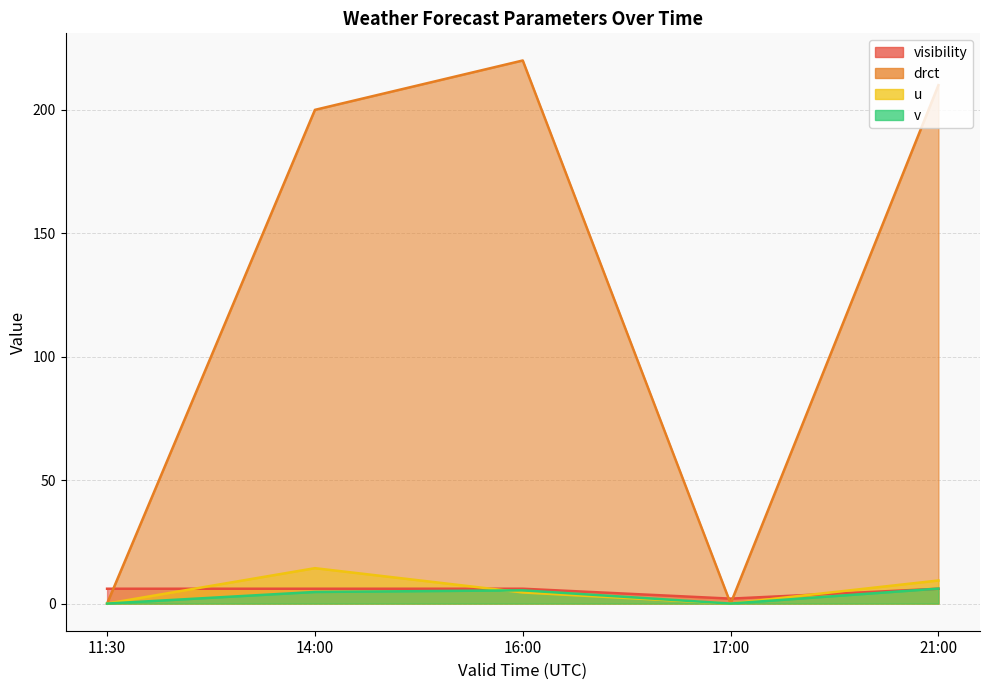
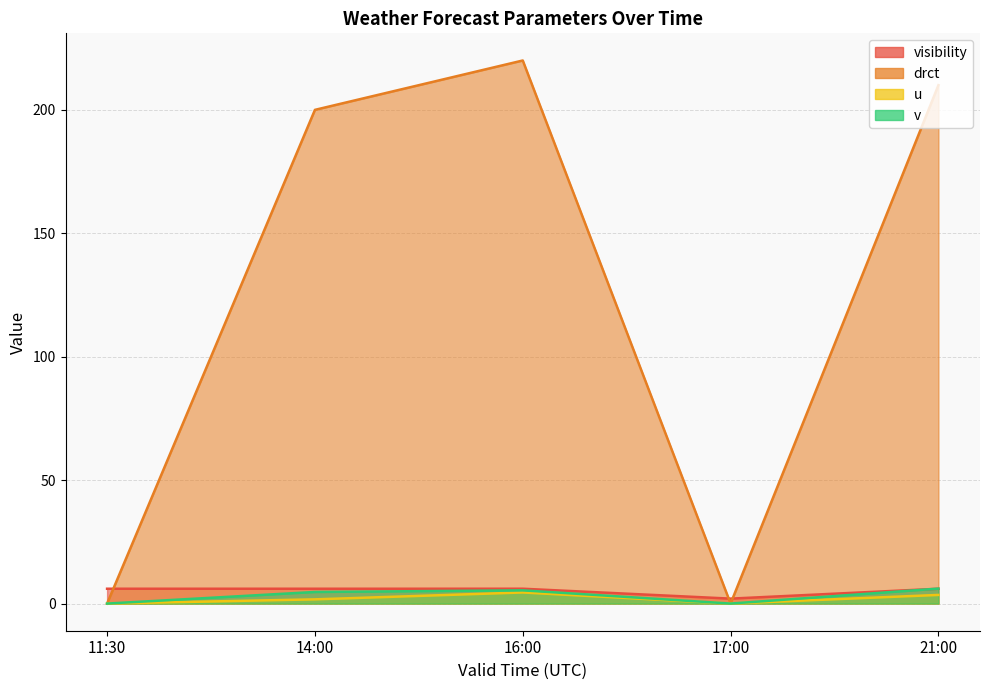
u, 14:00: 14 -> 2
u, 21:00: 9 -> 4
